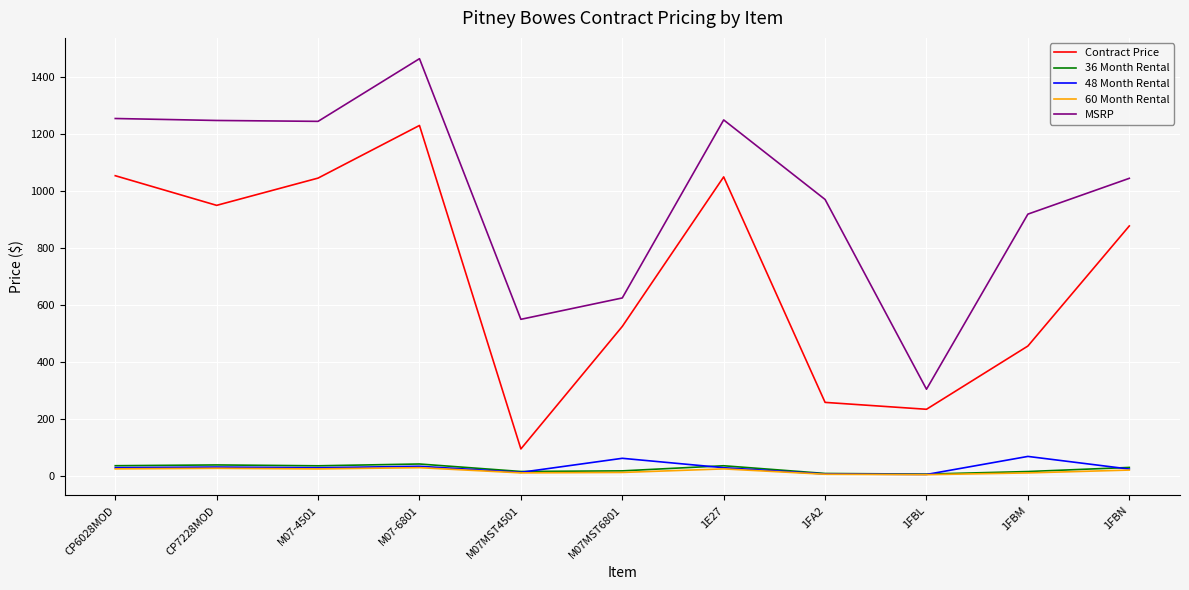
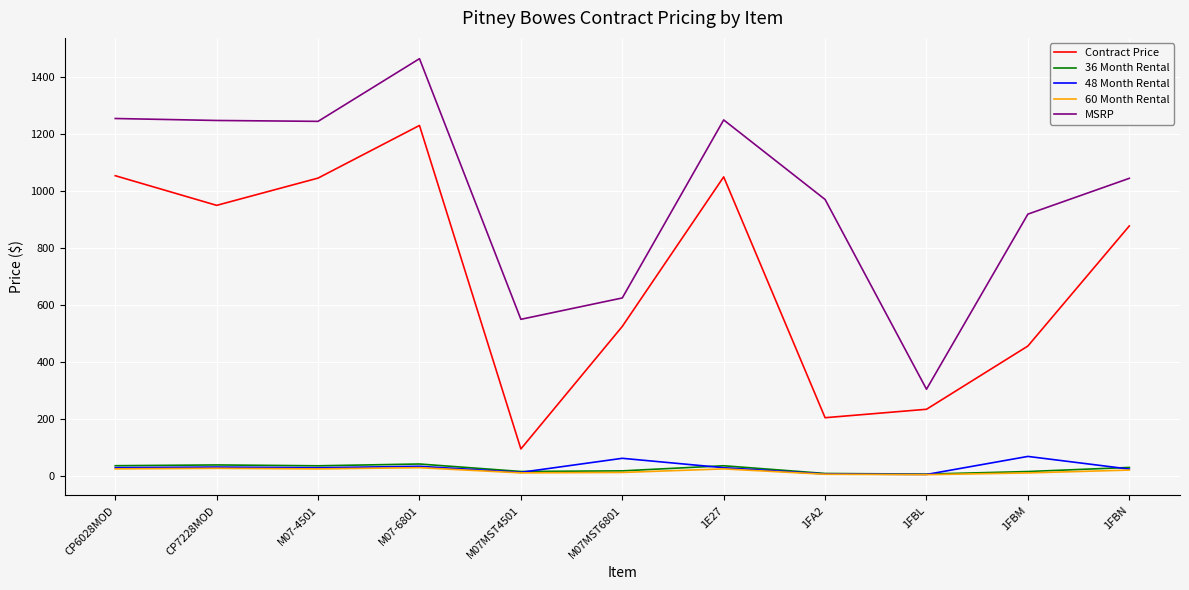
Contract Price, 1FA2: 260 -> 200
